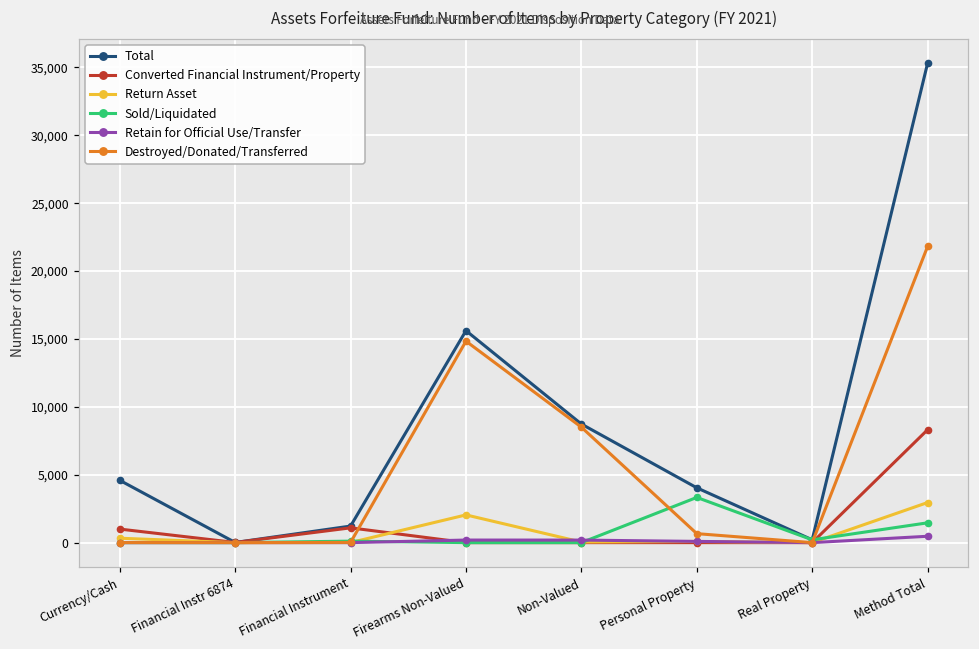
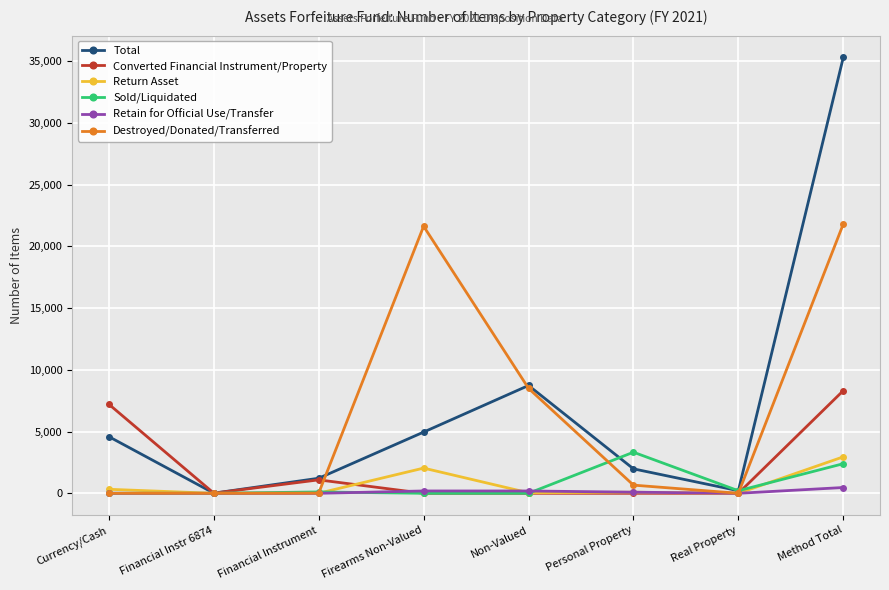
Converted Financial Instrument/Property, Currency/Cash: 1,000 -> 7,200
Total, Firearms Non-Valued: 15,600 -> 5,000
Destroyed/Donated/Transferred, Firearms Non-Valued: 14,800 -> 21,600
Total, Personal Property: 4,000 -> 2,000
Sold/Liquidated, Method Total: 1,500 -> 2,400
